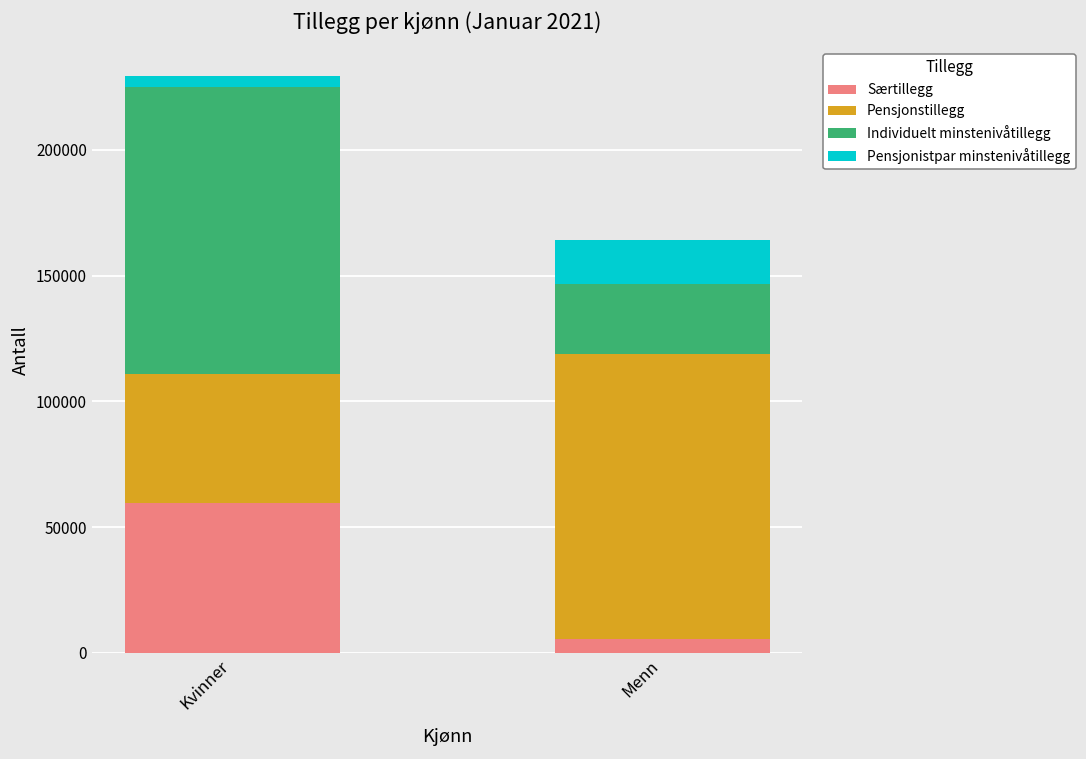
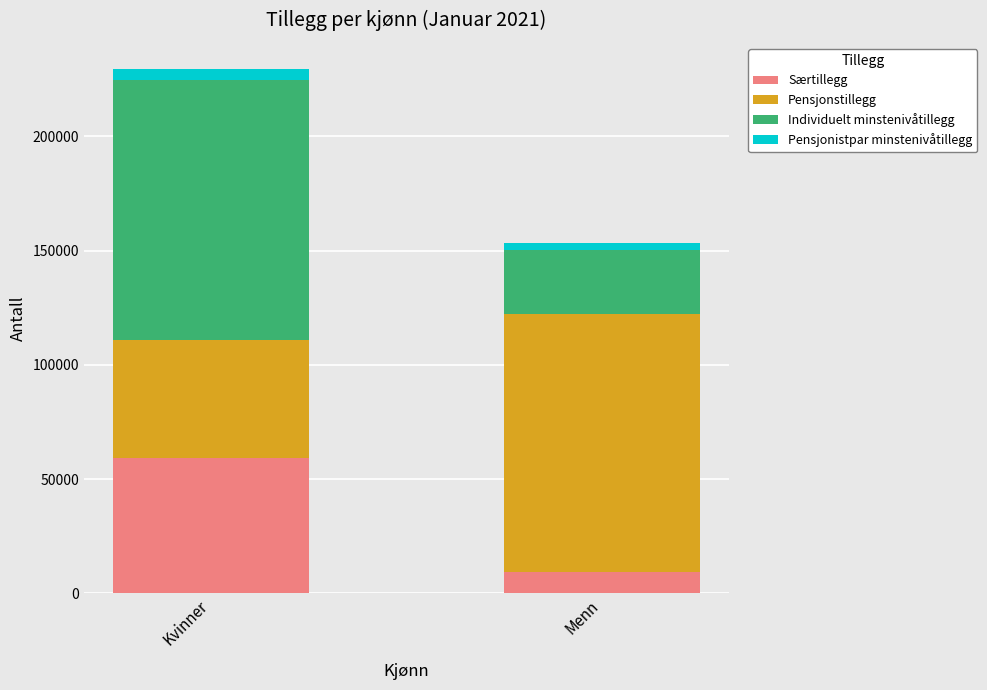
Særtillegg, Menn: 6000 -> 9000
Pensjonistpar minstenivåtillegg, Menn: 18000 -> 3000
